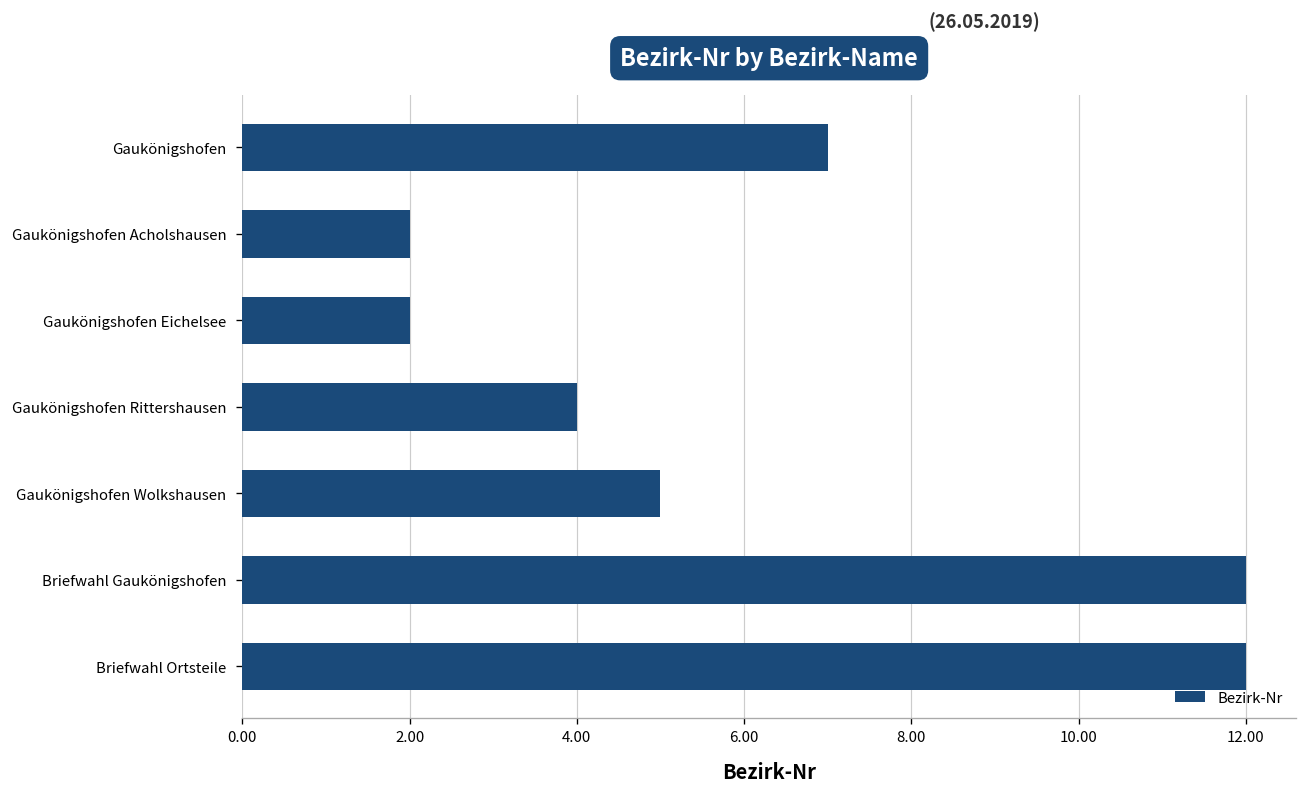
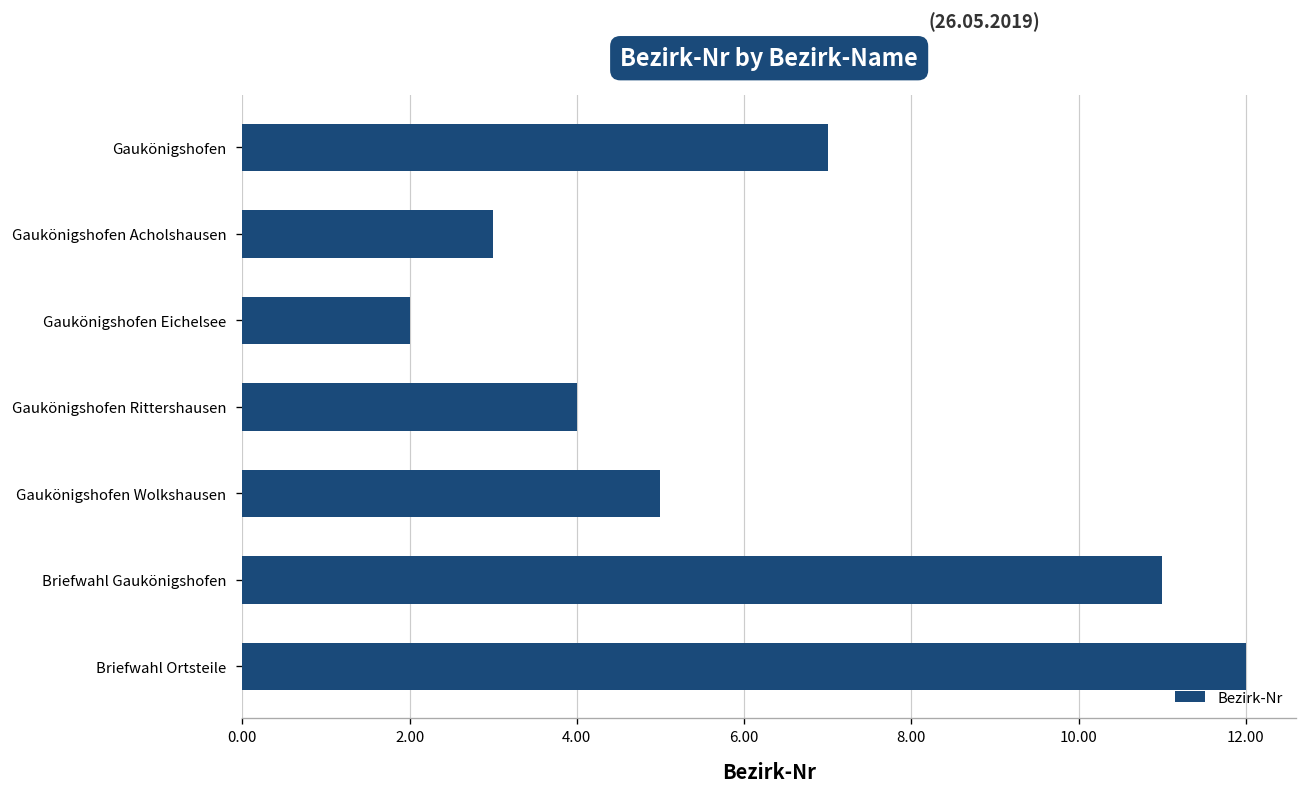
Gaukönigshofen Acholshausen: 2 -> 3
Briefwahl Gaukönigshofen: 12 -> 11
